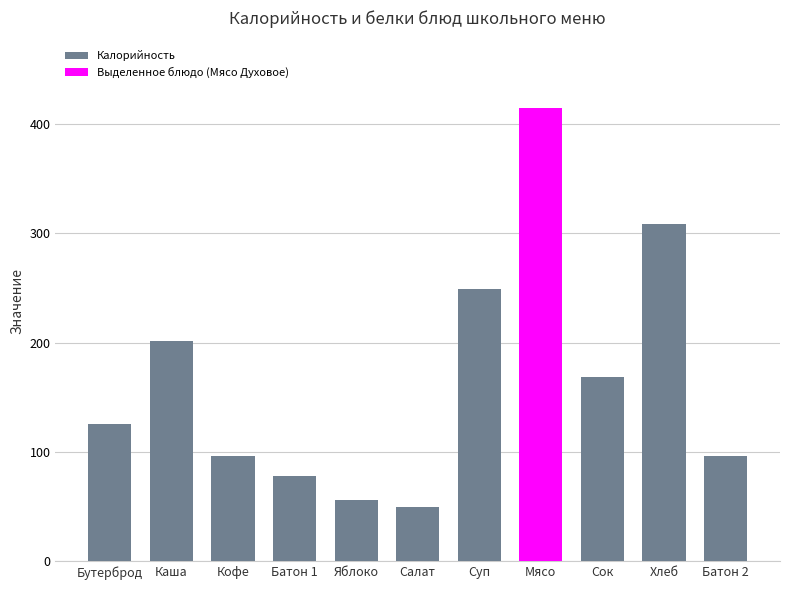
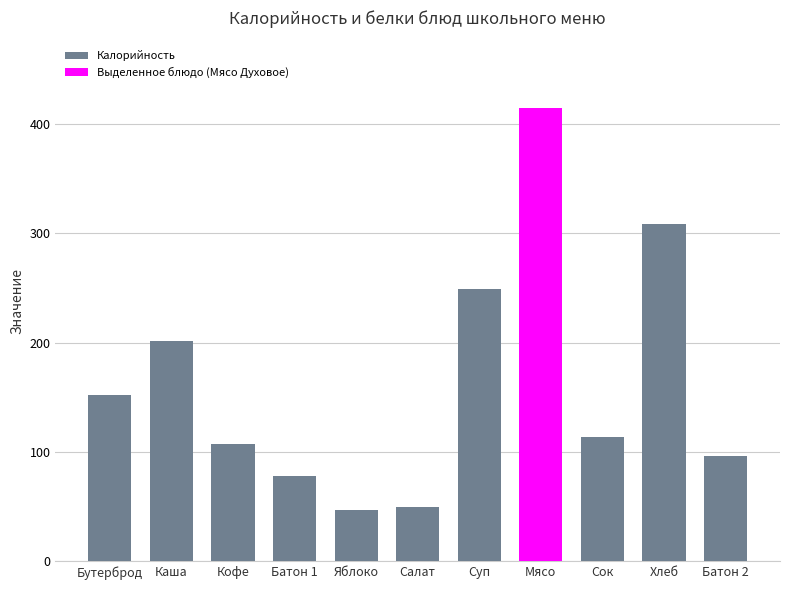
Бутерброд: 126 -> 152
Кофе: 96 -> 107
Яблоко: 56 -> 47
Сок: 169 -> 114
